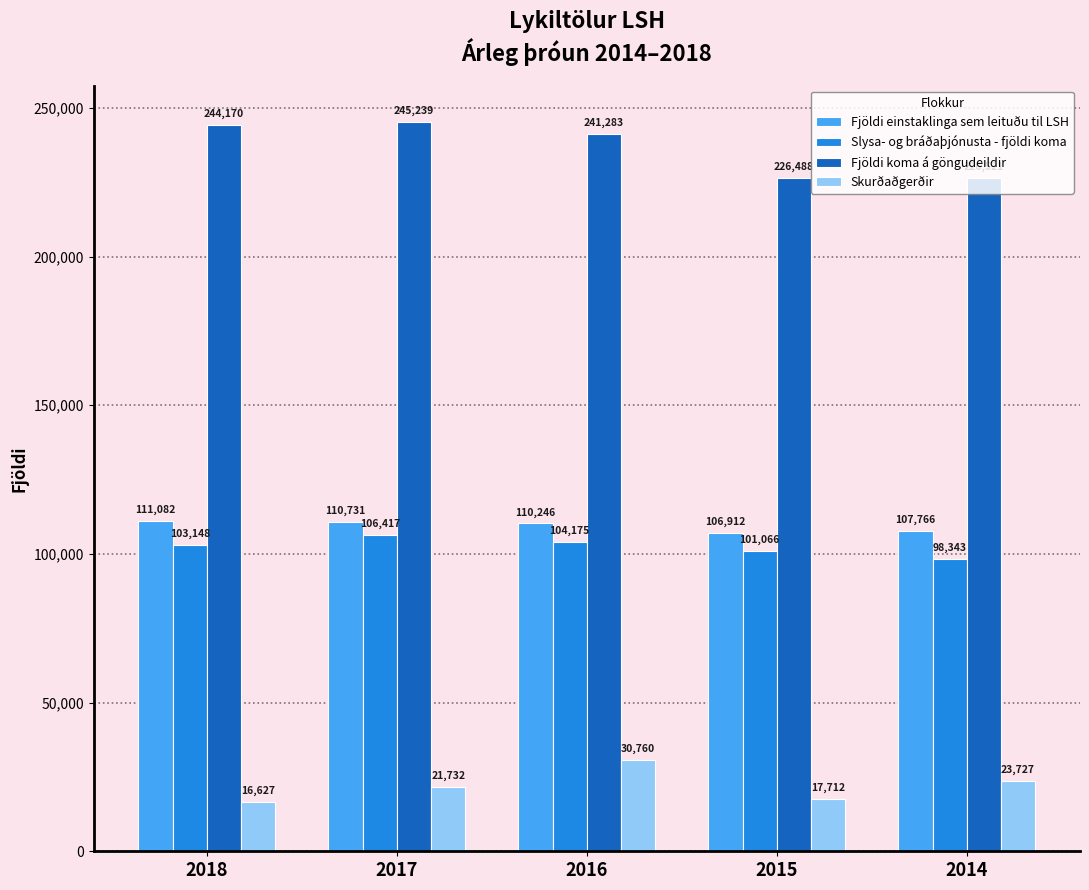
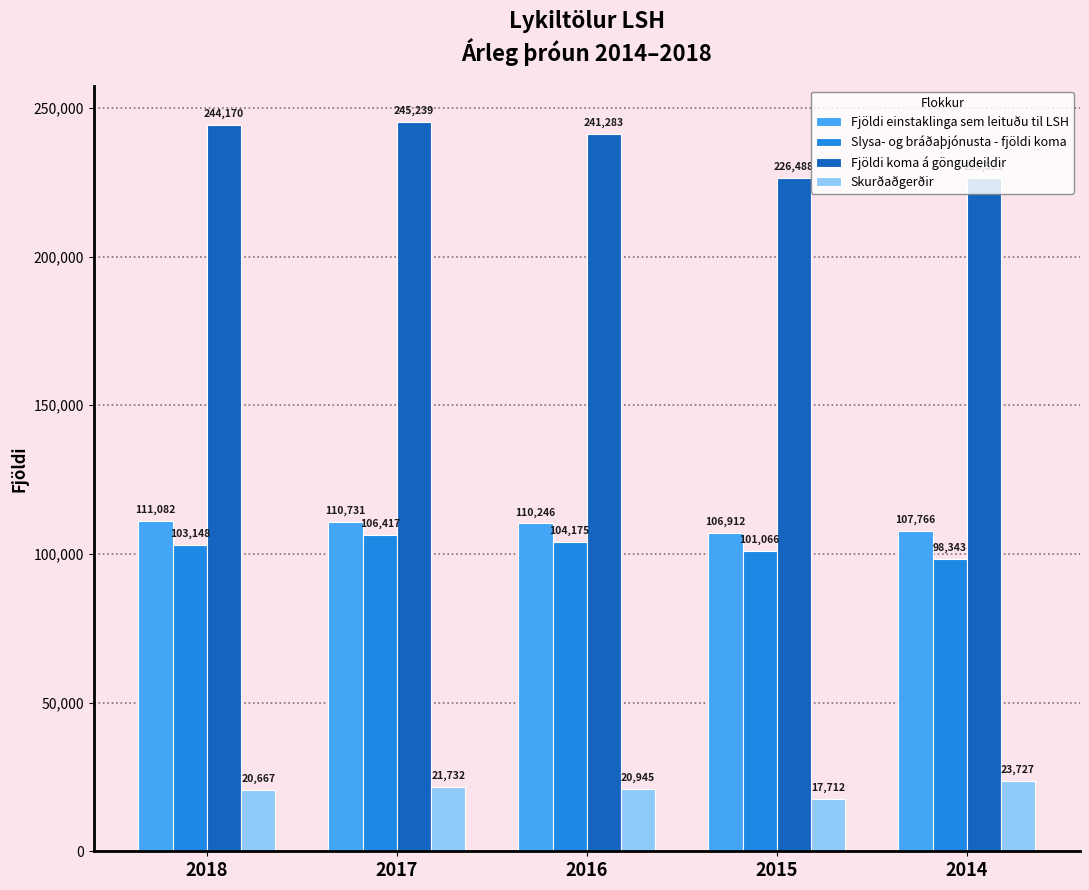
Skurðaðgerðir, 2018: 16,627 -> 20,667
Skurðaðgerðir, 2016: 30,760 -> 20,945
